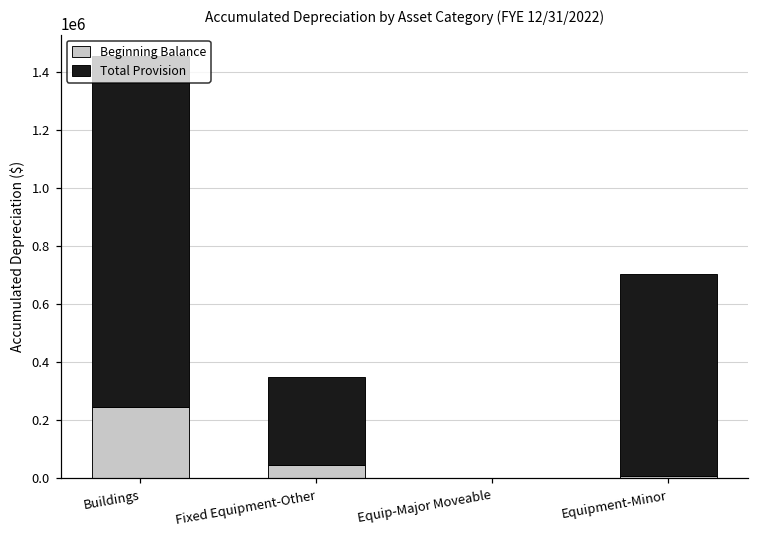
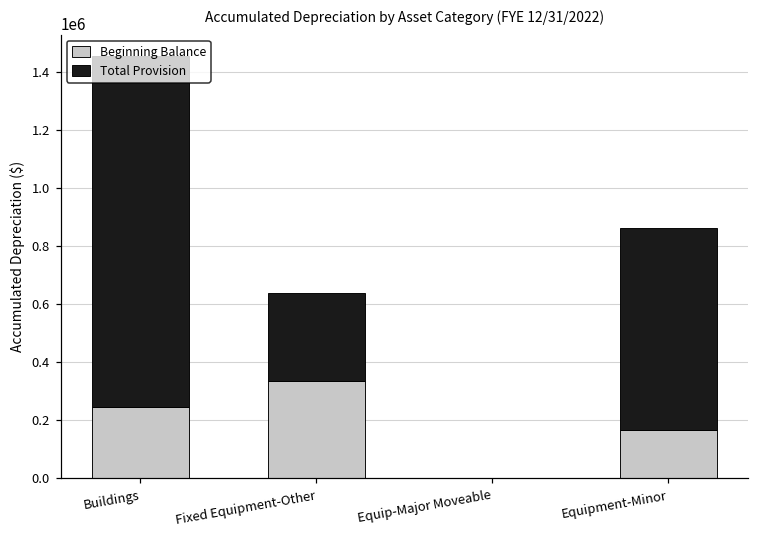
Beginning Balance, Fixed Equipment-Other: 50000 -> 340000
Beginning Balance, Equipment-Minor: 10000 -> 170000
